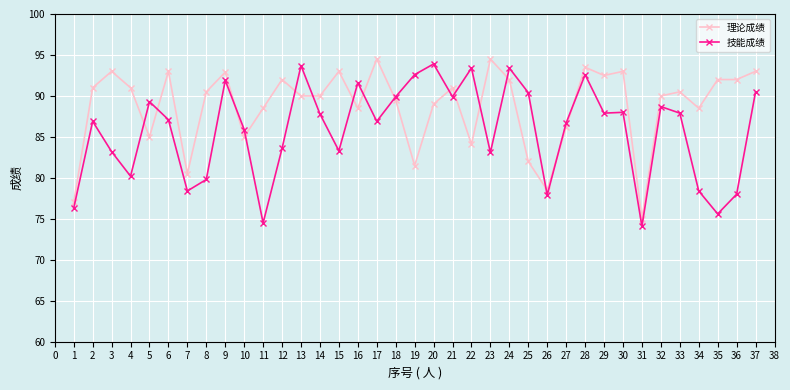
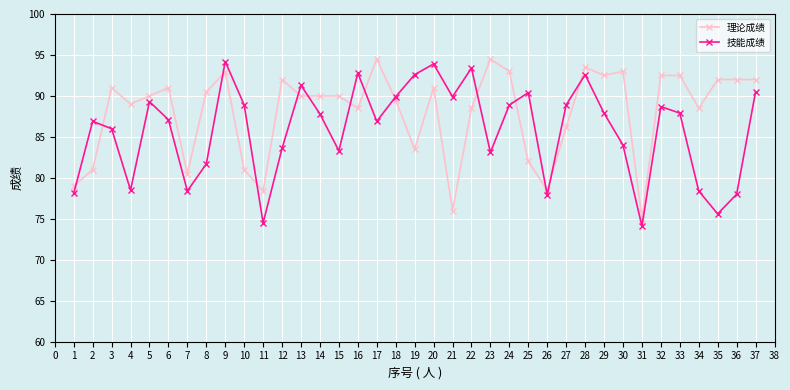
理论成绩, 1: 77 -> 79
技能成绩, 1: 76 -> 78
理论成绩, 2: 91 -> 81
理论成绩, 3: 93 -> 91
技能成绩, 3: 83 -> 86
理论成绩, 4: 91 -> 89
技能成绩, 4: 80 -> 79
理论成绩, 5: 85 -> 90
理论成绩, 6: 93 -> 91
技能成绩, 8: 80 -> 82
技能成绩, 9: 92 -> 94
理论成绩, 10: 85 -> 81
技能成绩, 10: 86 -> 89
理论成绩, 11: 89 -> 78
技能成绩, 13: 94 -> 91
理论成绩, 15: 93 -> 90
技能成绩, 16: 92 -> 93
理论成绩, 19: 82 -> 84
理论成绩, 20: 89 -> 91
理论成绩, 21: 91 -> 76
理论成绩, 22: 84 -> 89
理论成绩, 24: 92 -> 93
技能成绩, 24: 93 -> 89
技能成绩, 27: 87 -> 89
技能成绩, 30: 88 -> 84
理论成绩, 32: 90 -> 93
理论成绩, 33: 91 -> 93
理论成绩, 37: 93 -> 92
